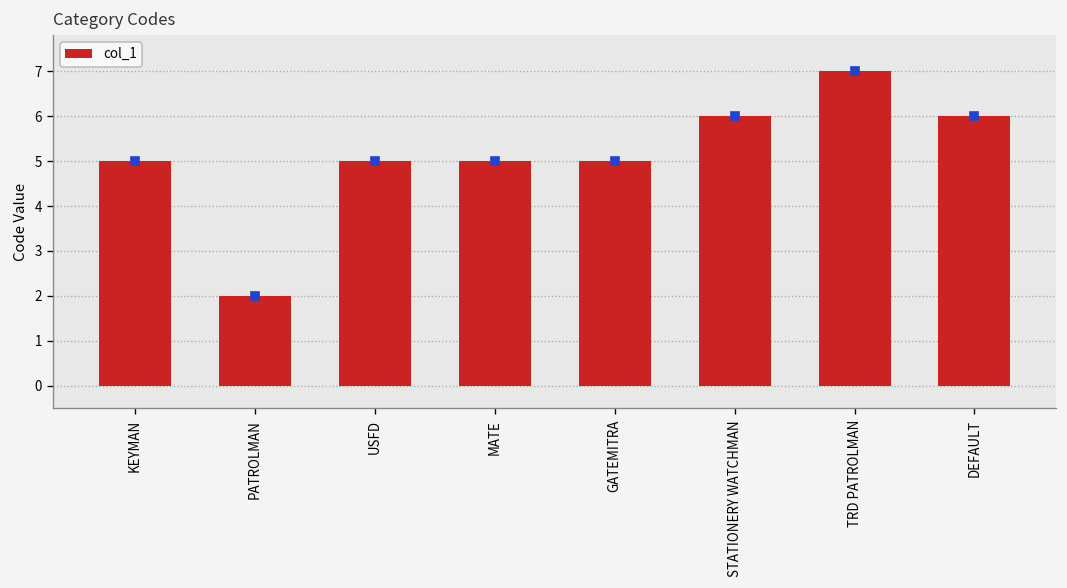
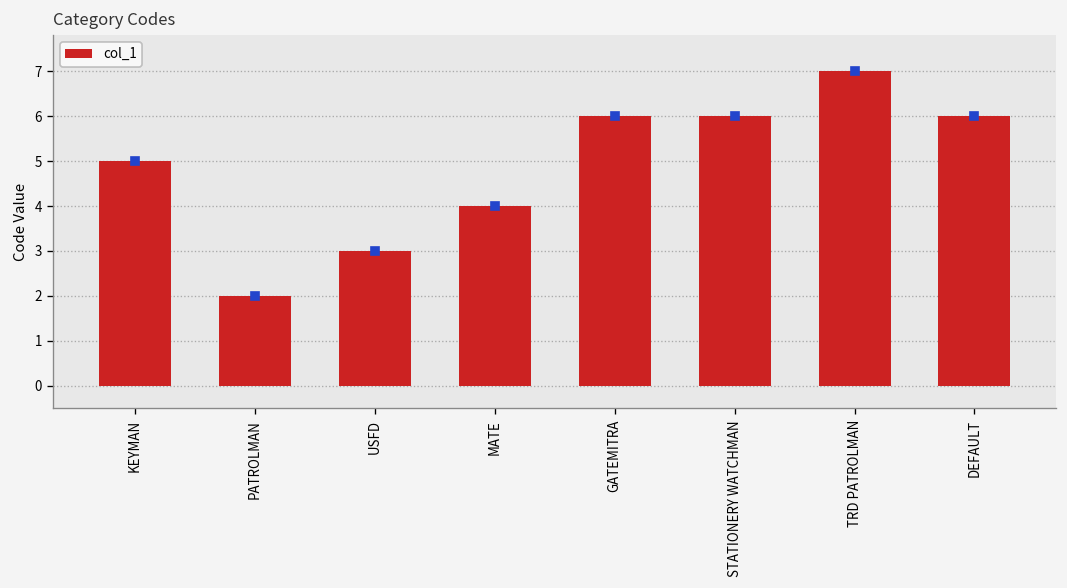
col_1, USFD: 5 -> 3
col_1, MATE: 5 -> 4
col_1, GATEMITRA: 5 -> 6
